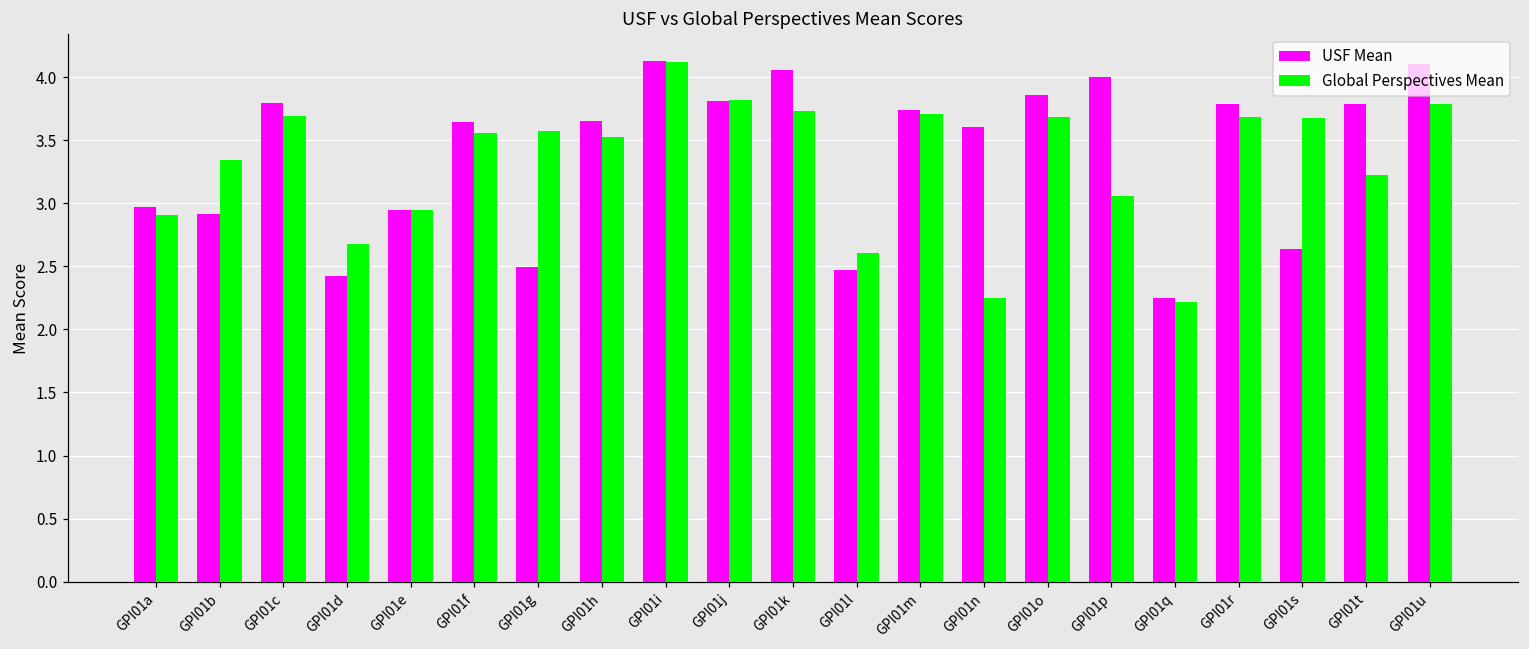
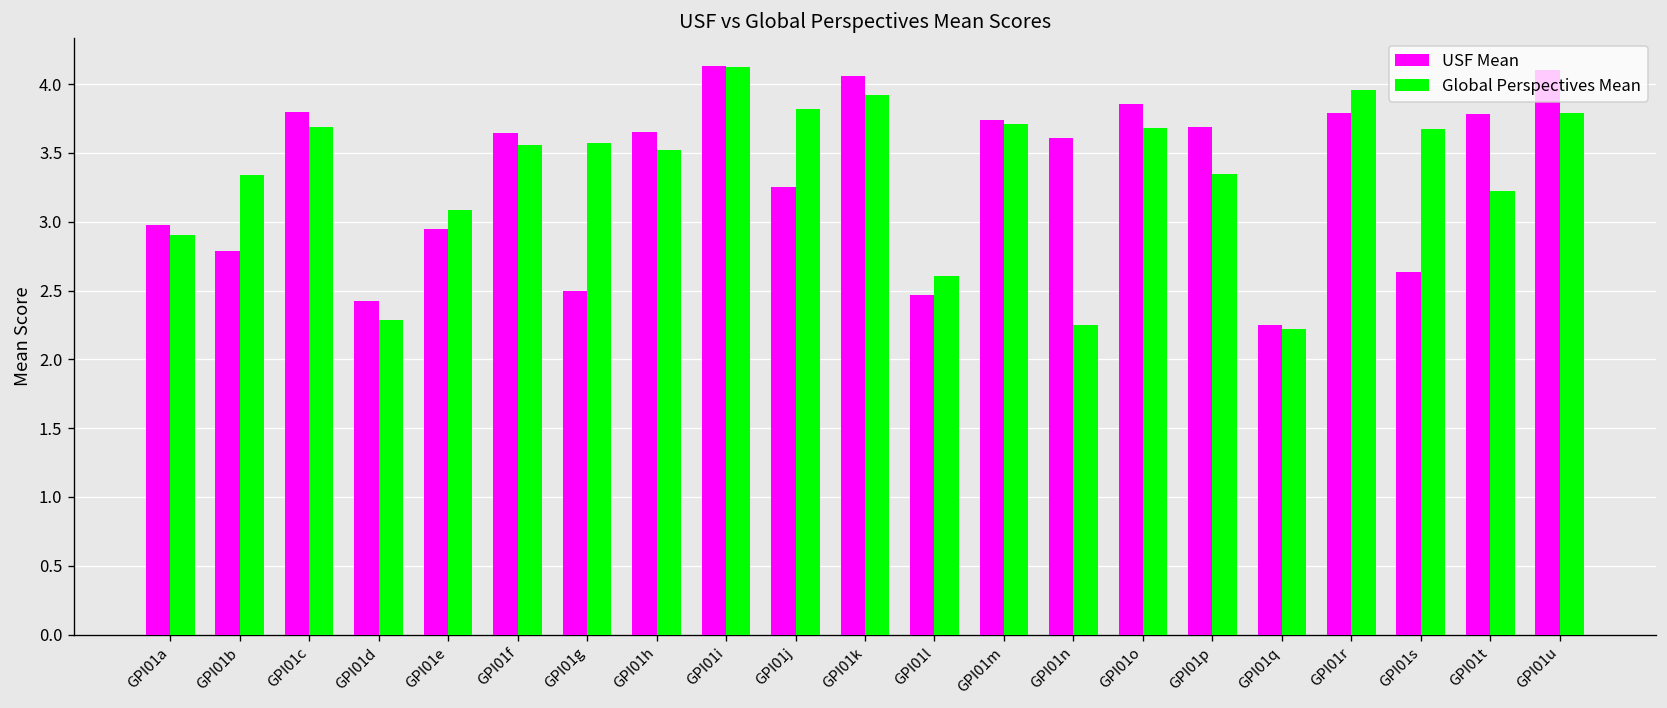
USF Mean, GPI01b: 2.92 -> 2.79
Global Perspectives Mean, GPI01d: 2.67 -> 2.29
Global Perspectives Mean, GPI01e: 2.95 -> 3.08
USF Mean, GPI01j: 3.81 -> 3.25
Global Perspectives Mean, GPI01k: 3.73 -> 3.92
USF Mean, GPI01p: 4.00 -> 3.69
Global Perspectives Mean, GPI01p: 3.06 -> 3.34
Global Perspectives Mean, GPI01r: 3.68 -> 3.96
